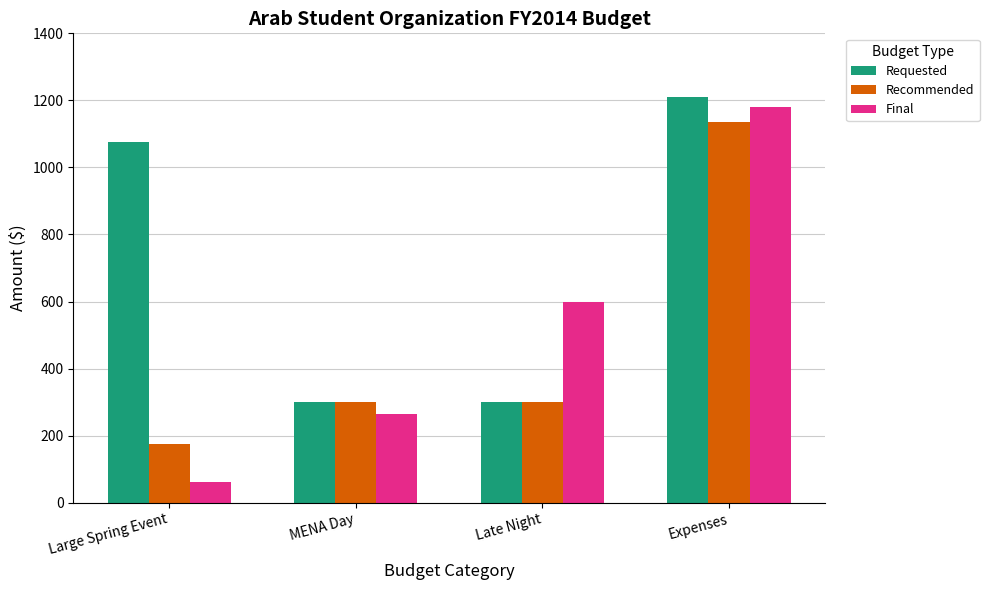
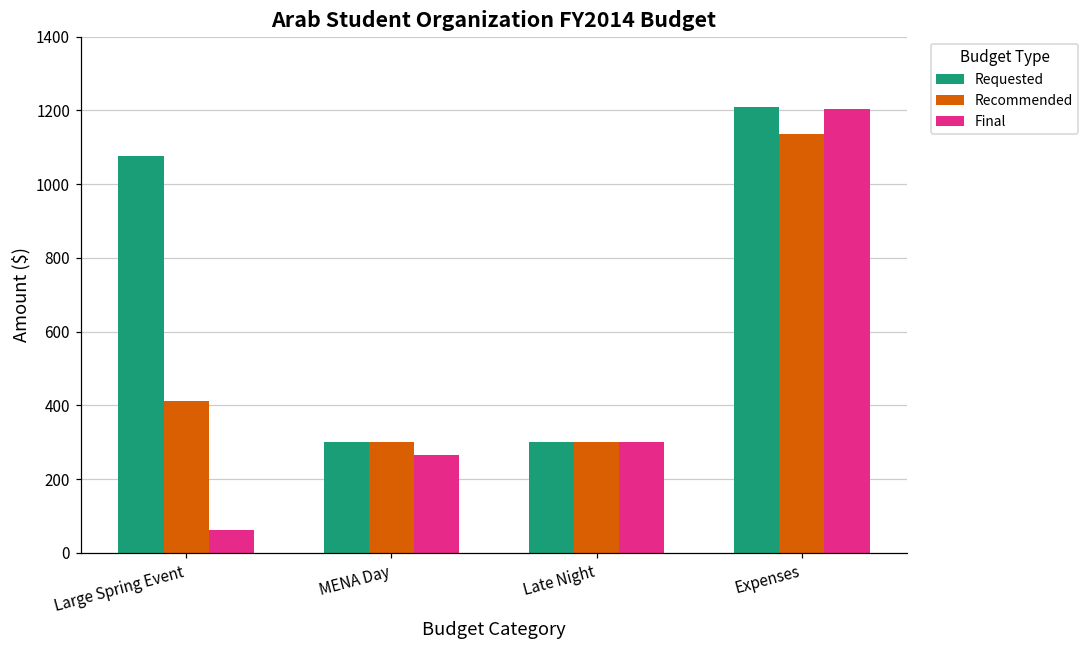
Recommended, Large Spring Event: 180 -> 410
Final, Late Night: 600 -> 300
Final, Expenses: 1180 -> 1200
